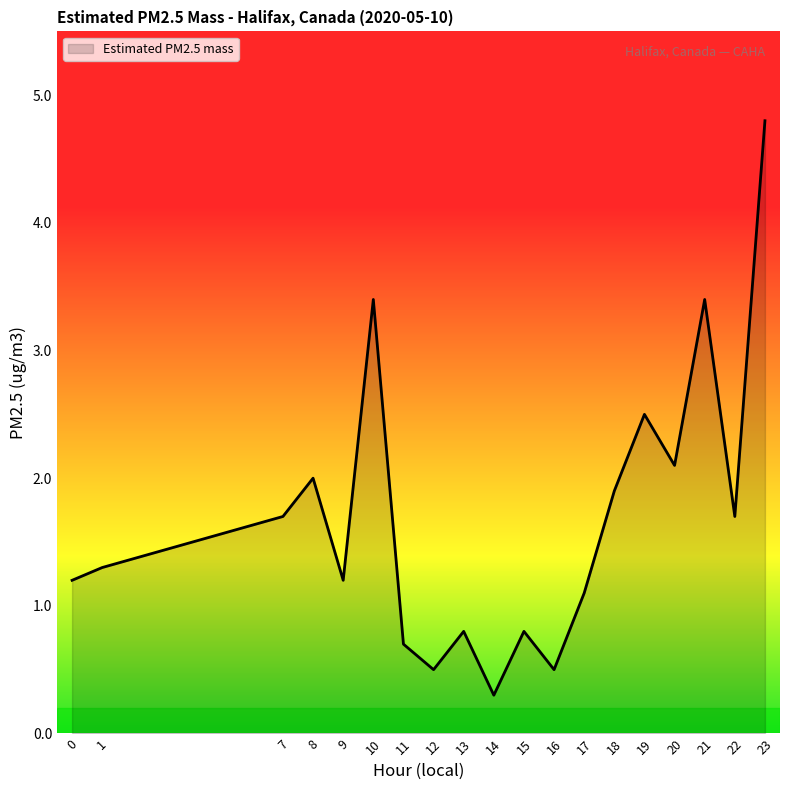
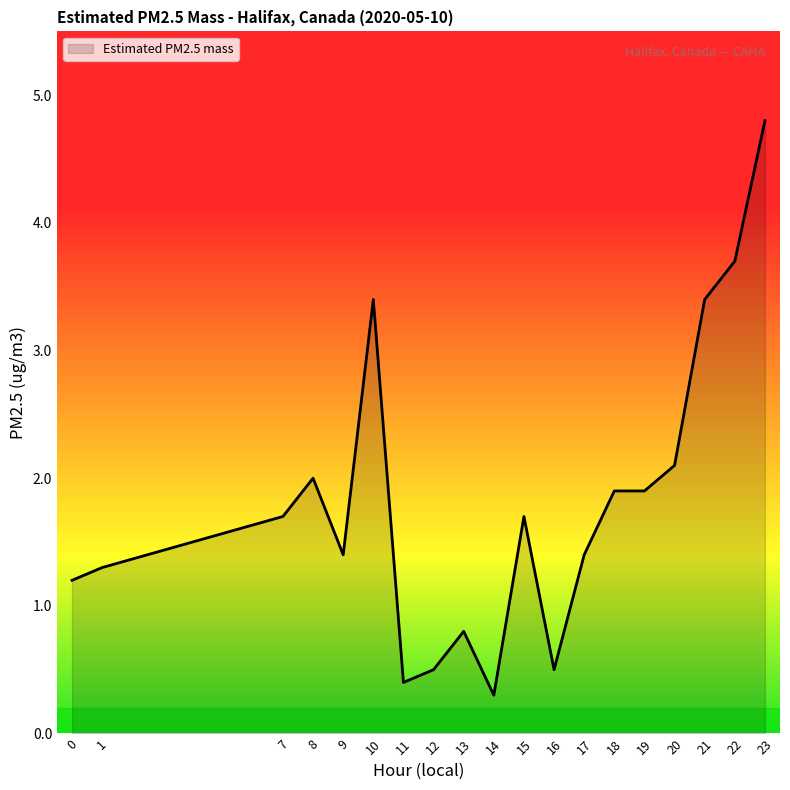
9: 1.2 -> 1.4
11: 0.7 -> 0.4
15: 0.8 -> 1.7
17: 1.1 -> 1.4
19: 2.5 -> 1.9
22: 1.7 -> 3.7
